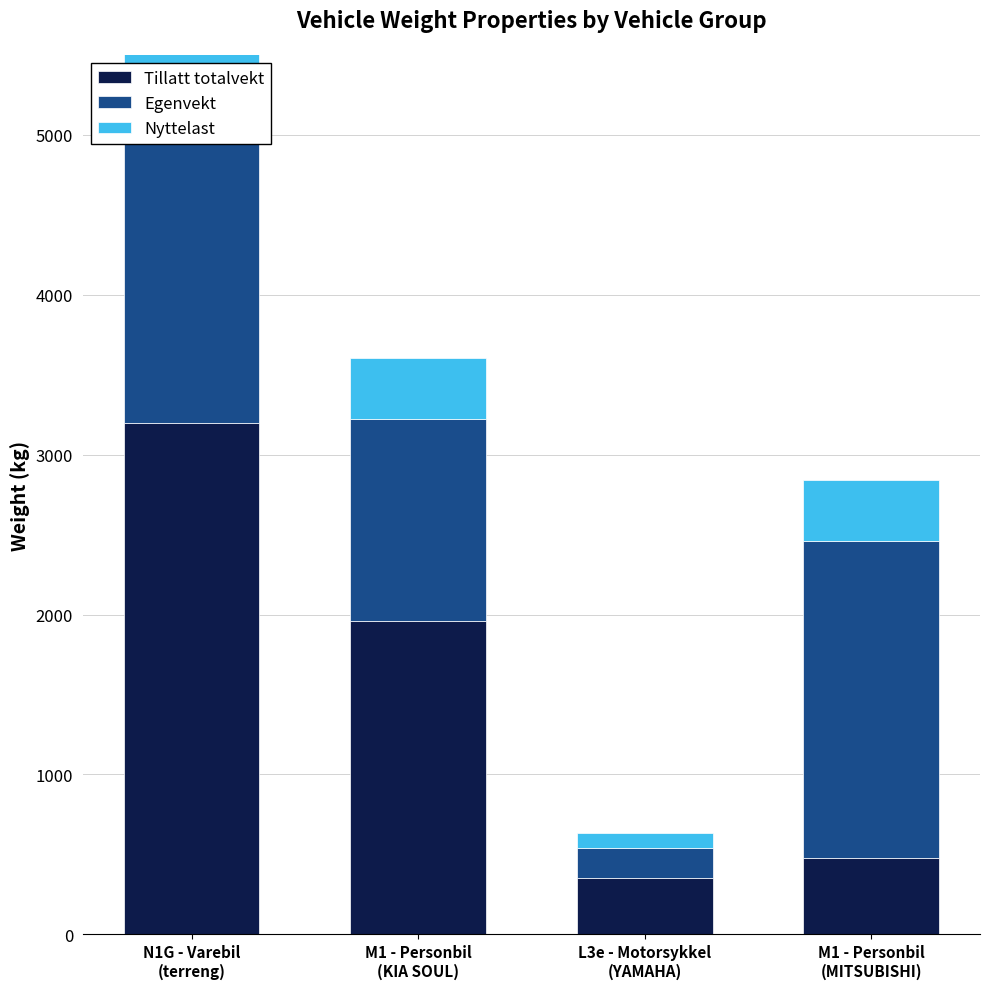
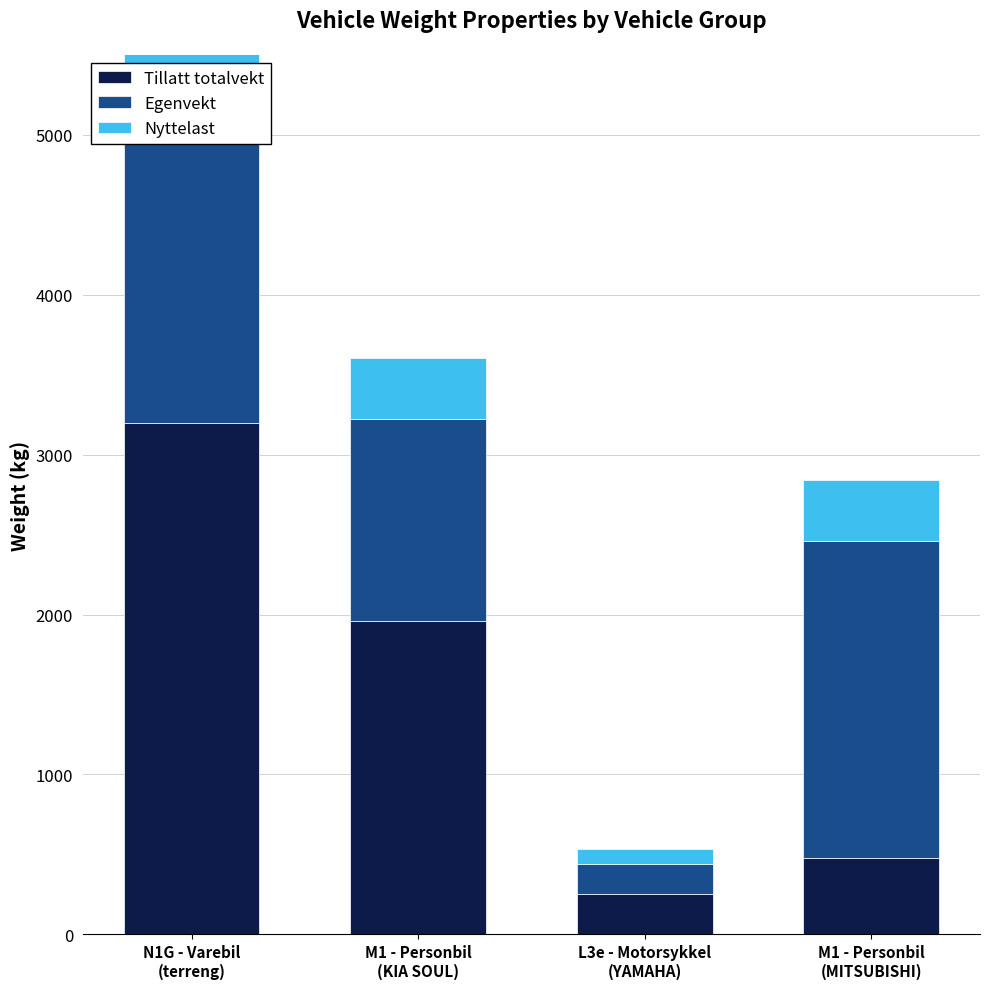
Tillatt totalvekt, L3e - Motorsykkel (YAMAHA): 360 -> 260
